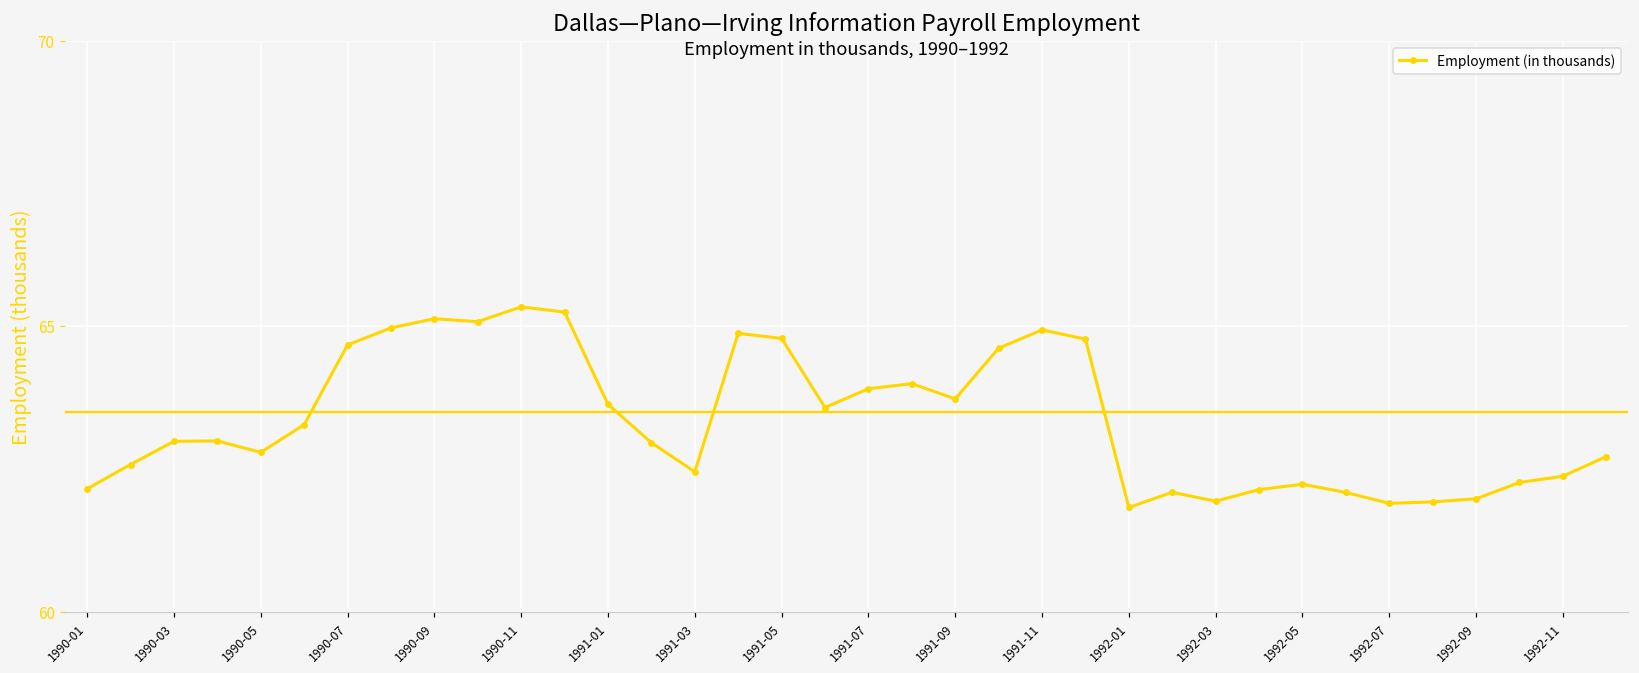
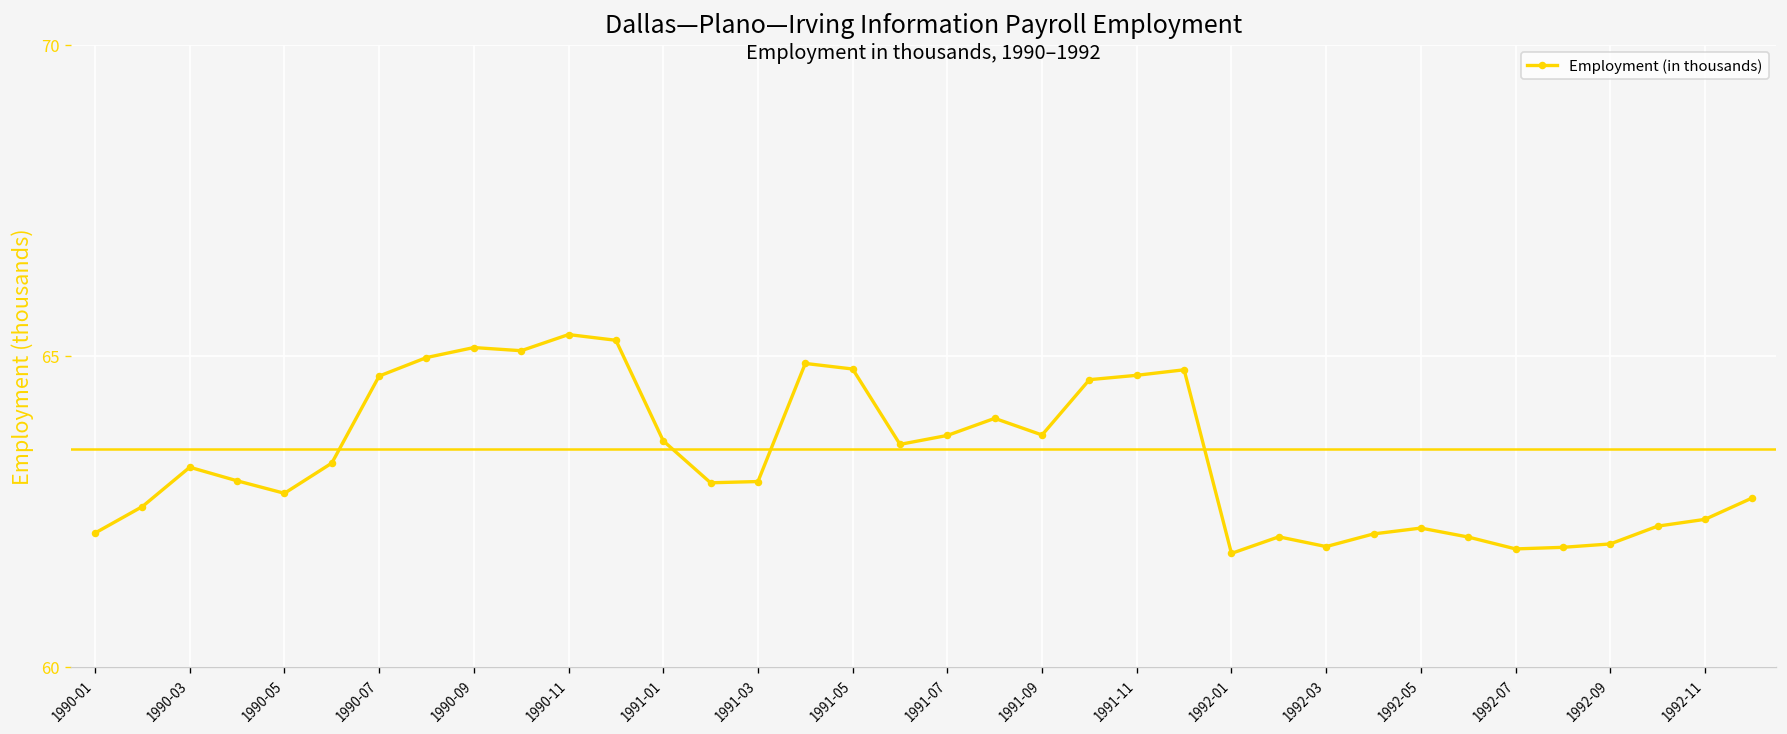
1990-03: 63.0 -> 63.2
1991-03: 62.4 -> 63.0
1991-07: 63.9 -> 63.7
1991-11: 64.9 -> 64.7
